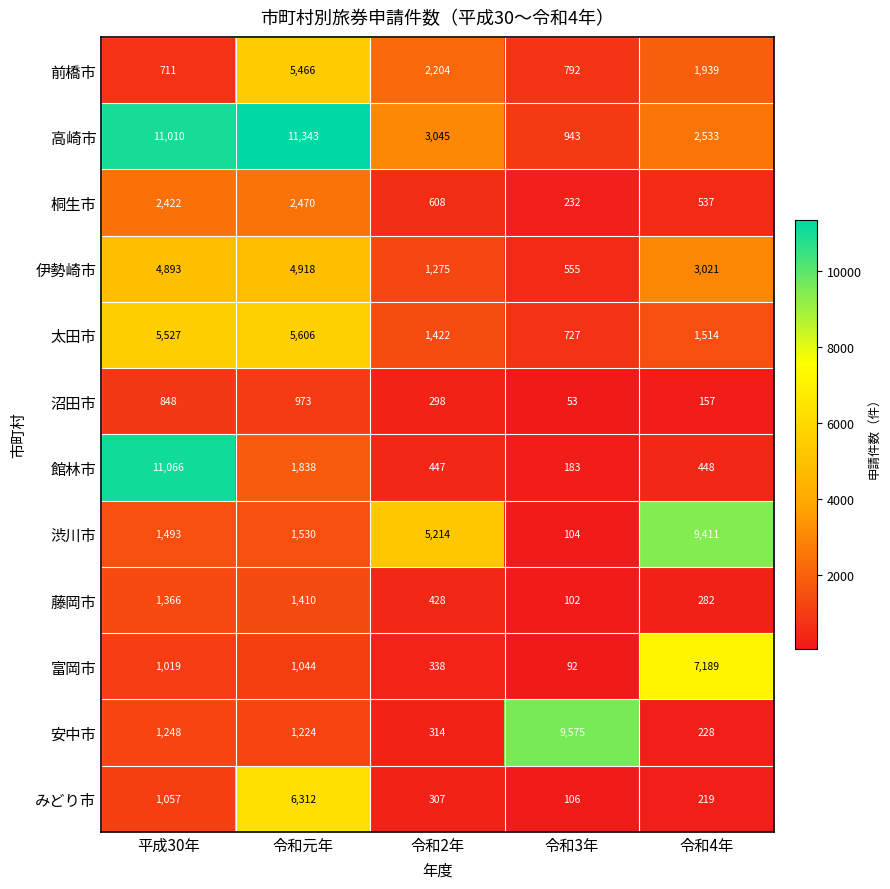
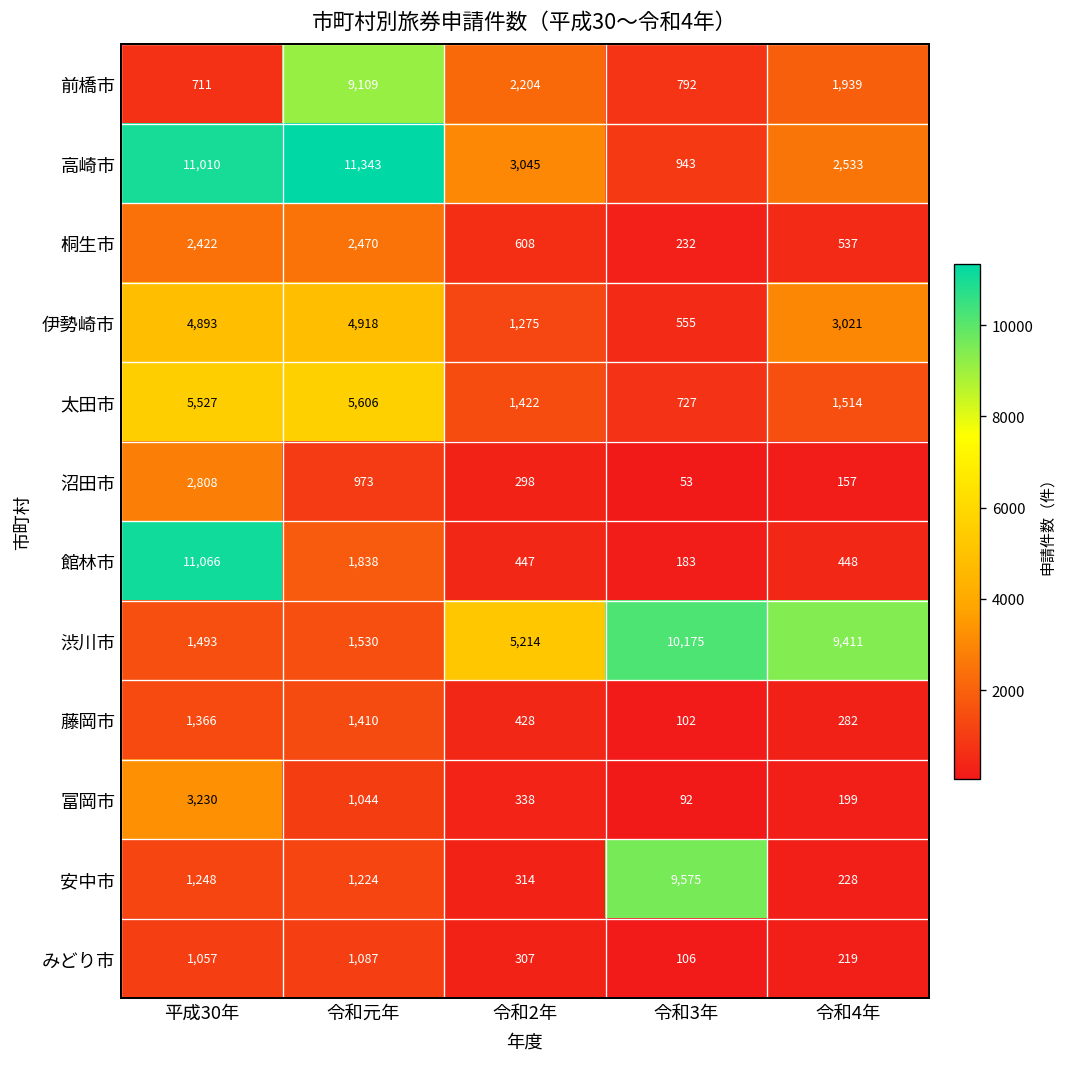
前橋市, 令和元年: 5,466 -> 9,109
沼田市, 平成30年: 848 -> 2,808
渋川市, 令和3年: 104 -> 10,175
富岡市, 平成30年: 1,019 -> 3,230
富岡市, 令和4年: 7,189 -> 199
みどり市, 令和元年: 6,312 -> 1,087
